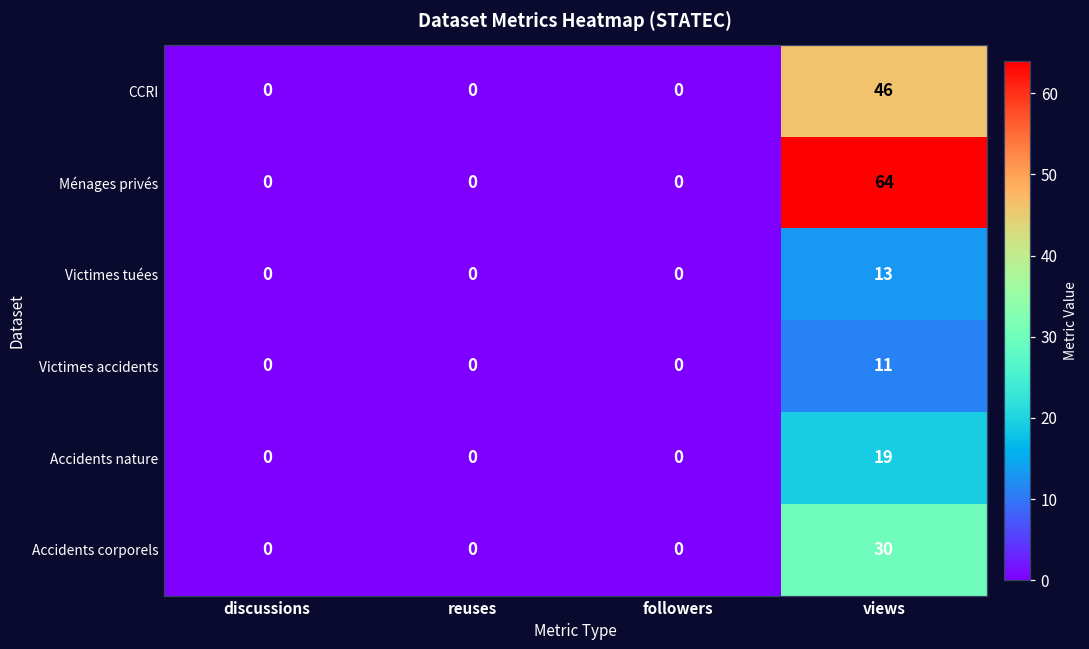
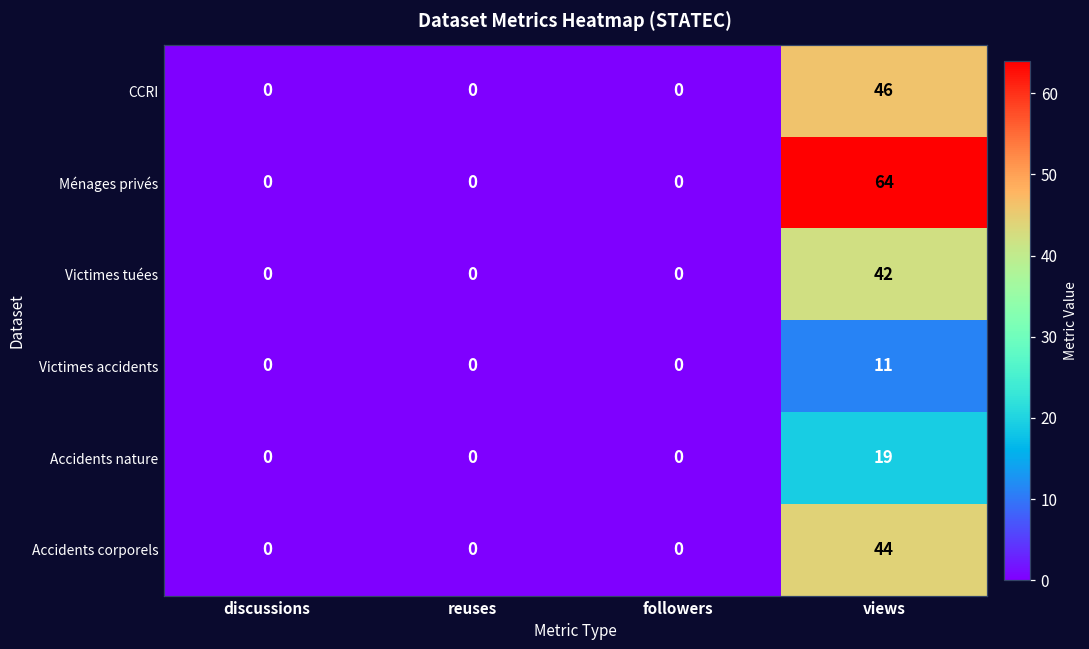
Victimes tuées, views: 13 -> 42
Accidents corporels, views: 30 -> 44
